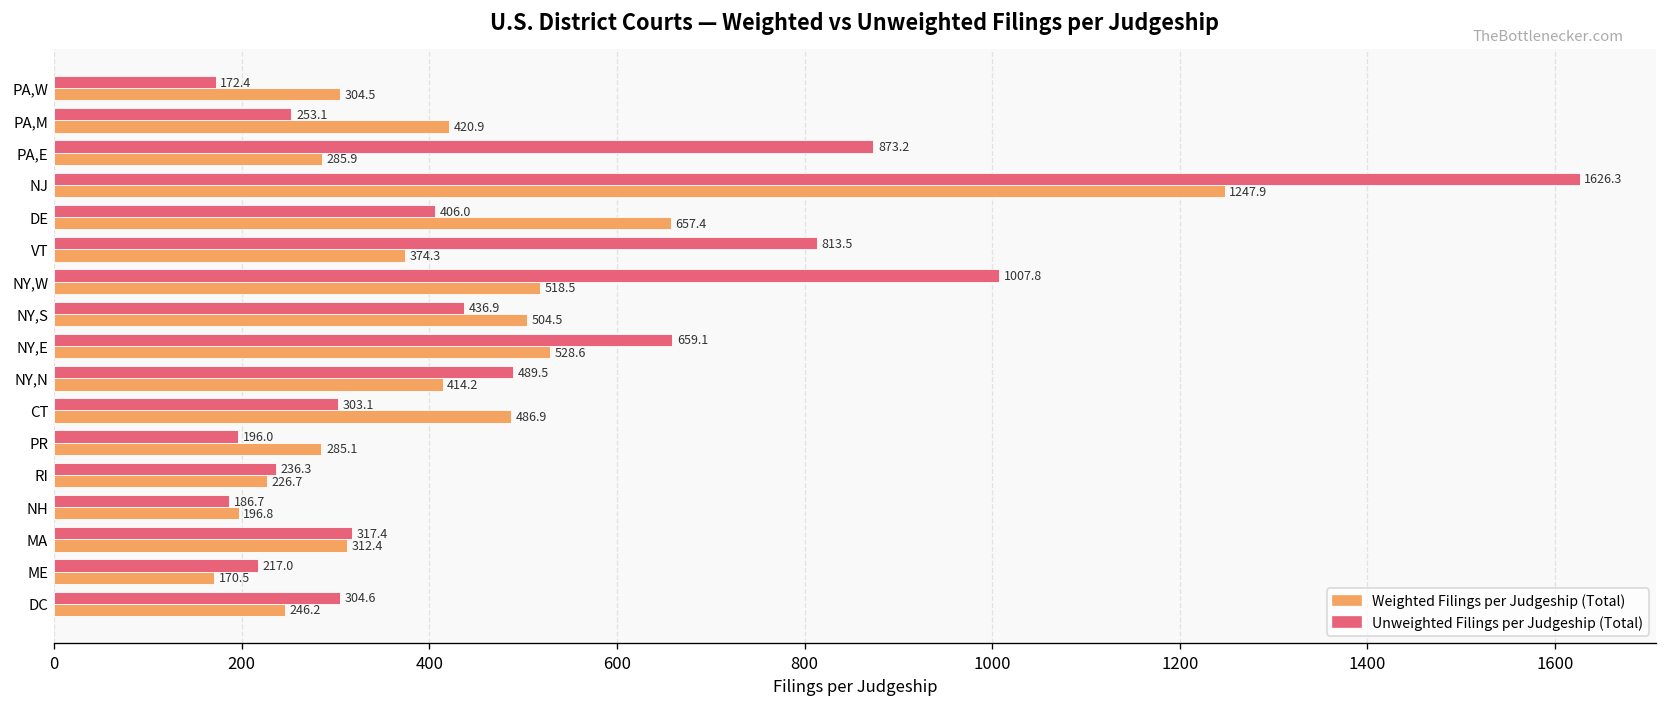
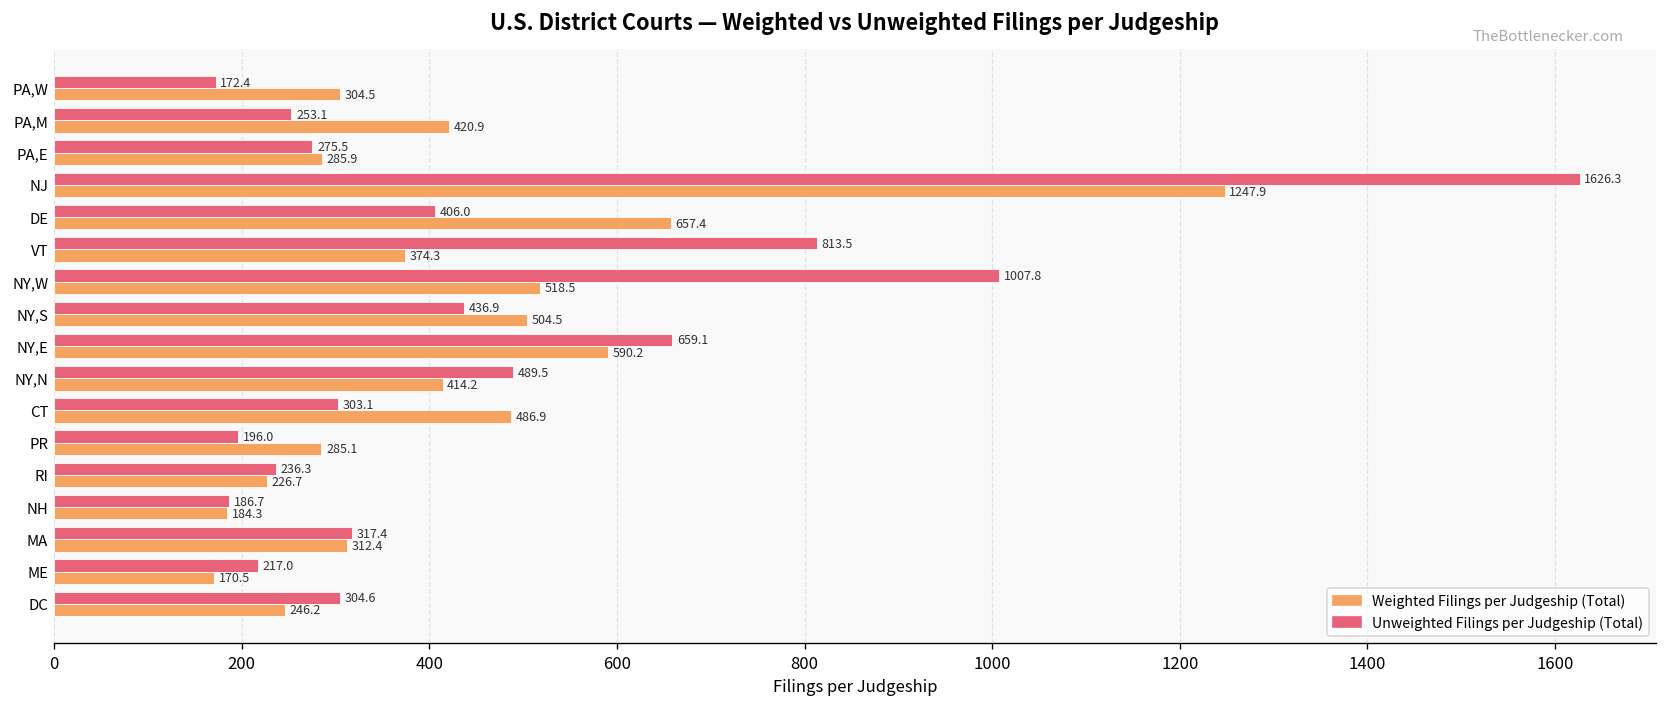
Unweighted Filings per Judgeship (Total), PA,E: 873.2 -> 275.5
Weighted Filings per Judgeship (Total), NY,E: 528.6 -> 590.2
Weighted Filings per Judgeship (Total), NH: 196.8 -> 184.3
